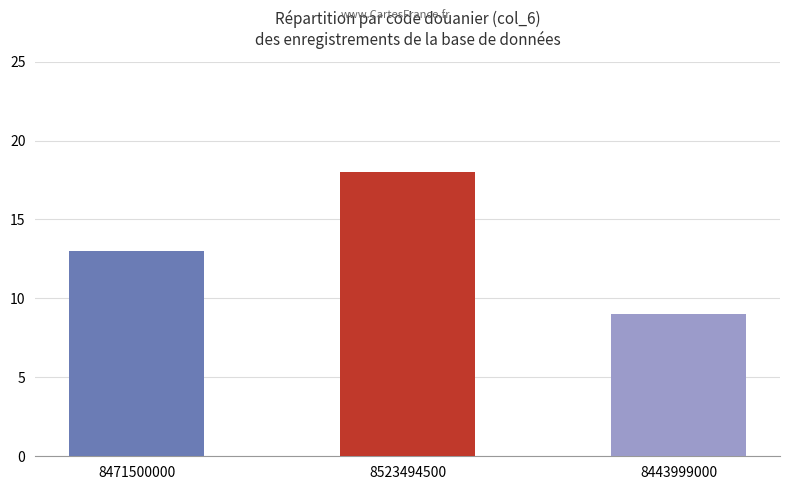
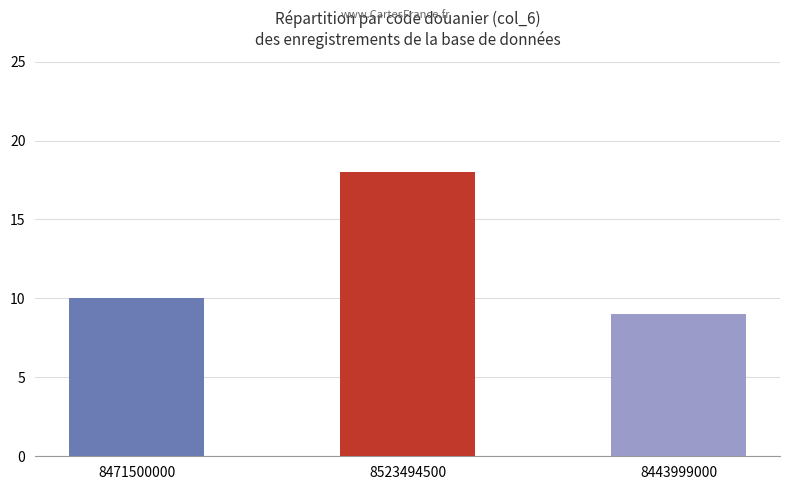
8471500000: 13 -> 10
